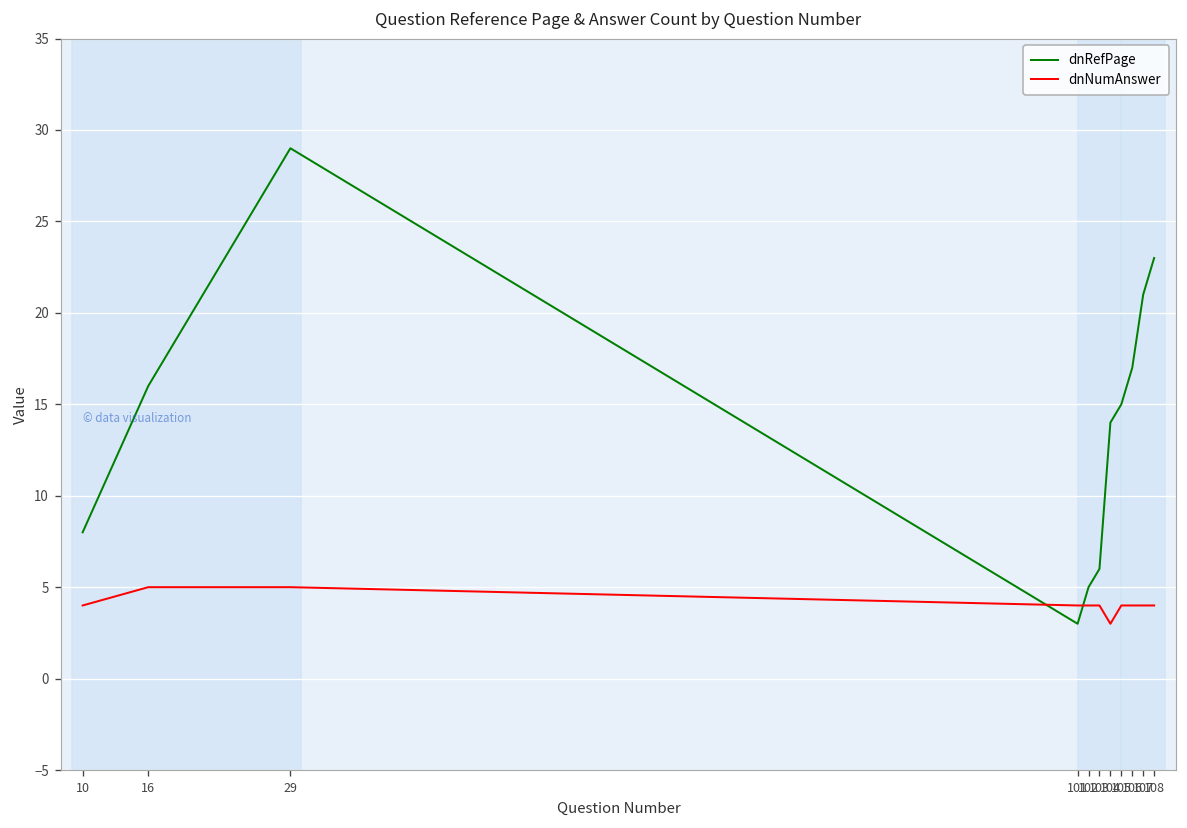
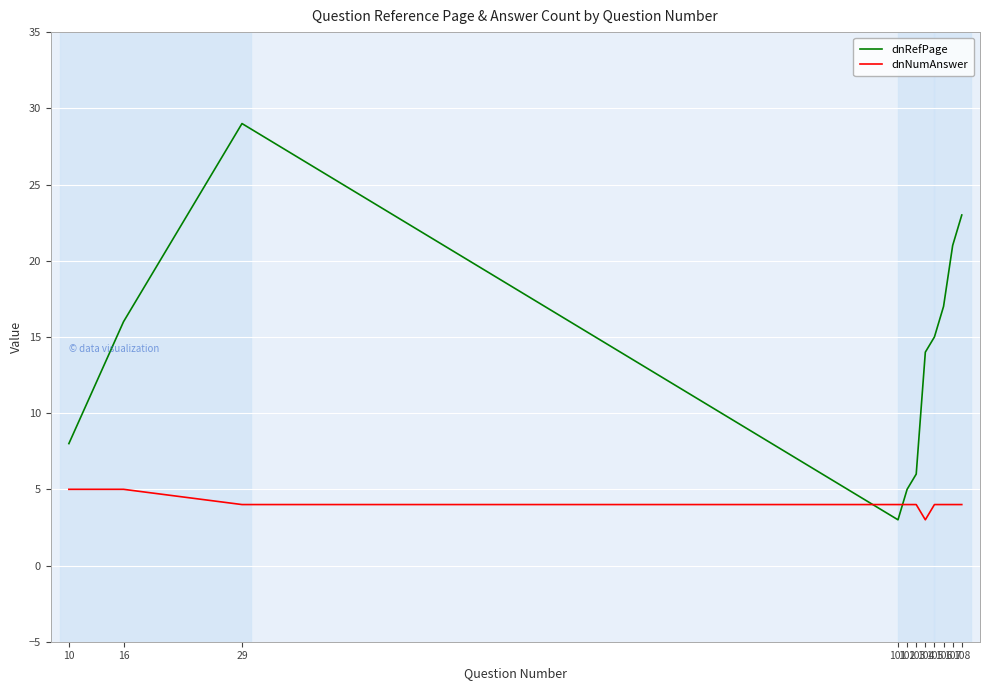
dnNumAnswer, 10: 4 -> 5
dnNumAnswer, 29: 5 -> 4
